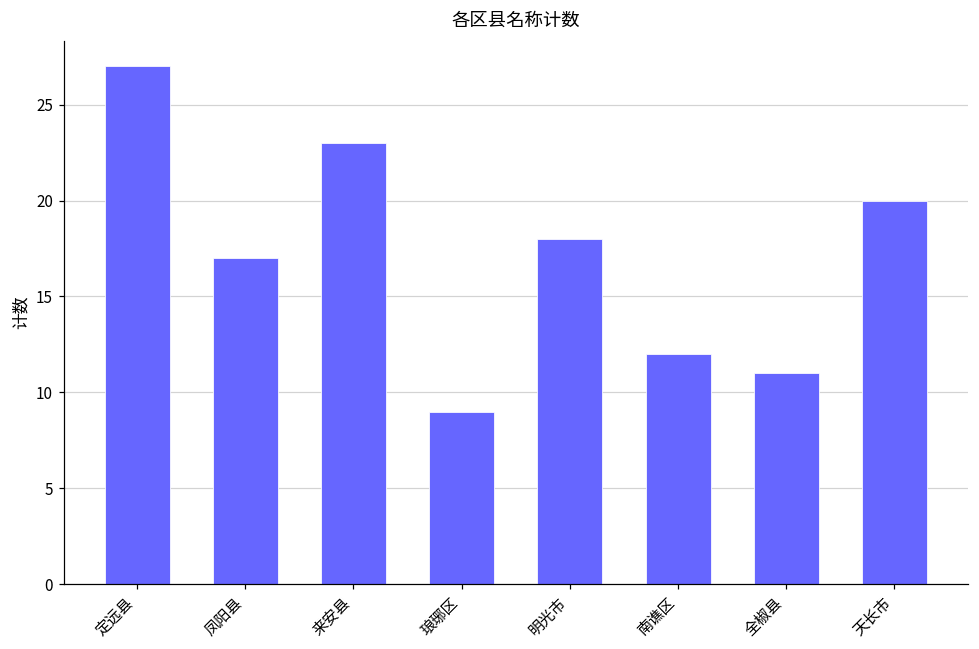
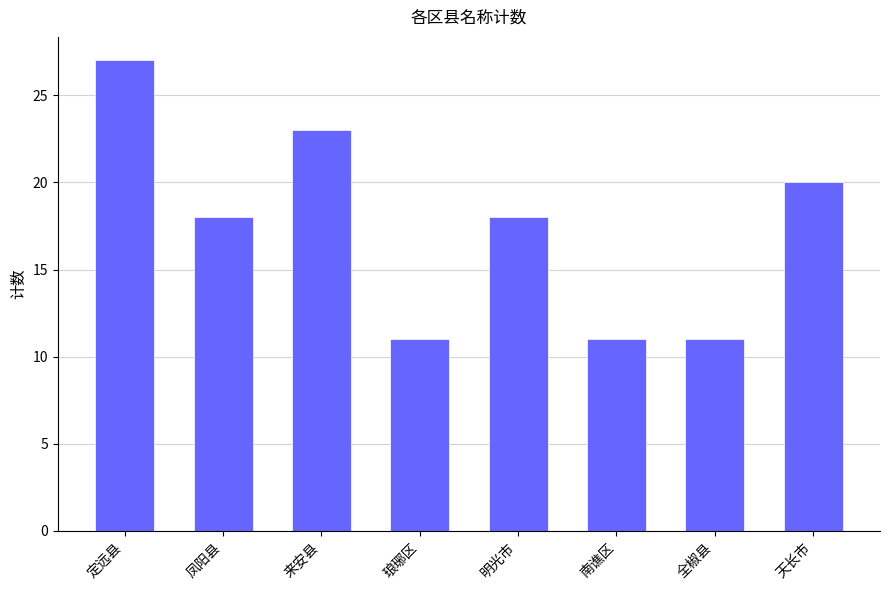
凤阳县: 17 -> 18
琅琊区: 9 -> 11
南谯区: 12 -> 11
